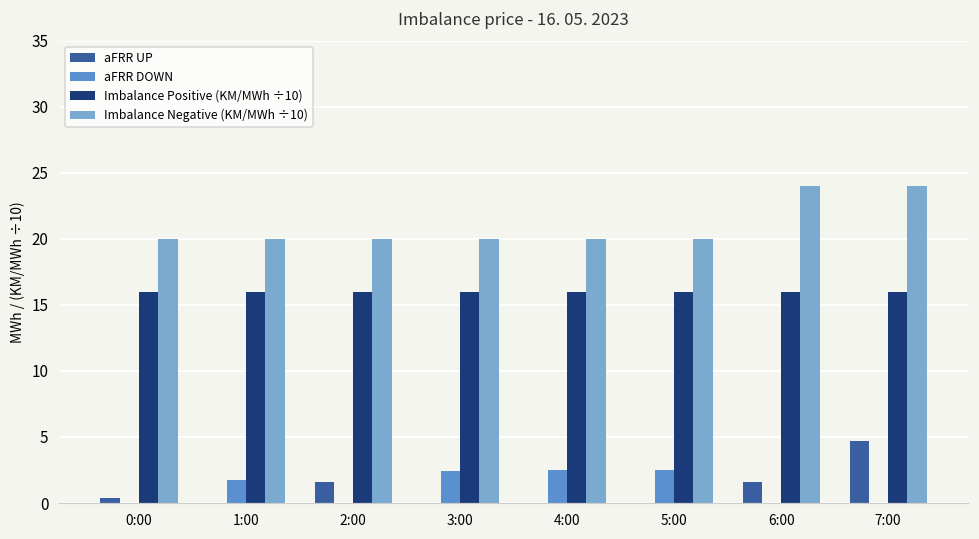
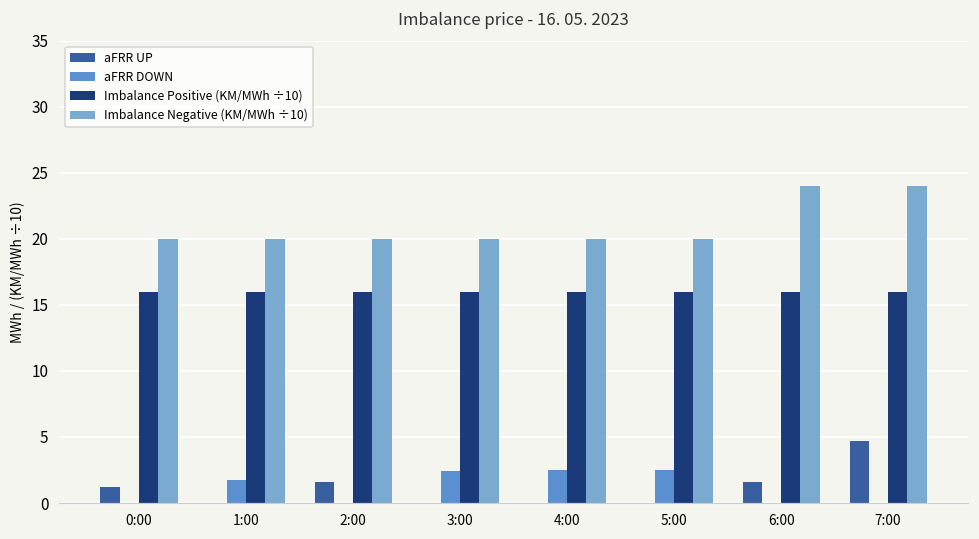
aFRR UP, 0:00: 0.4 -> 1.2
